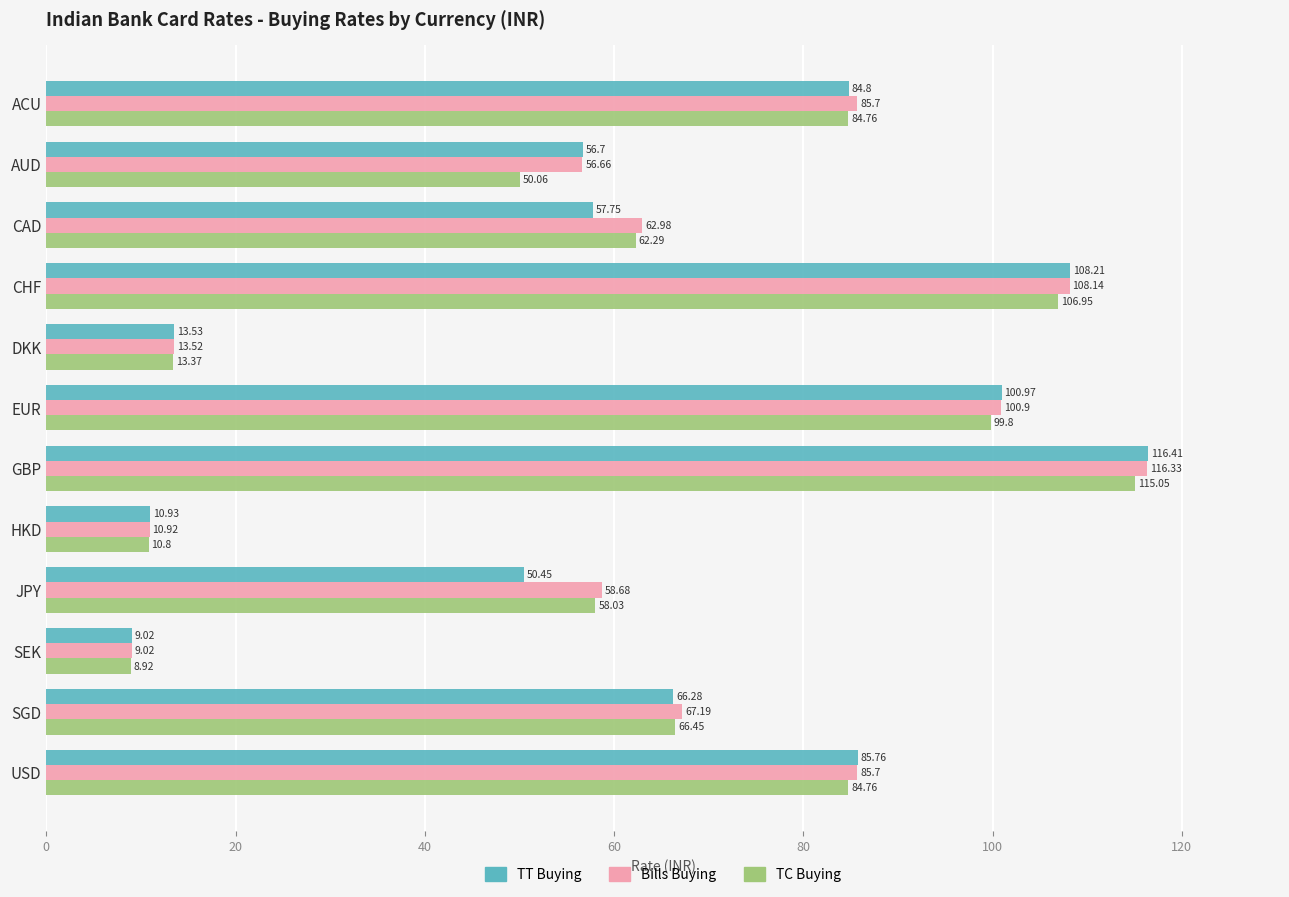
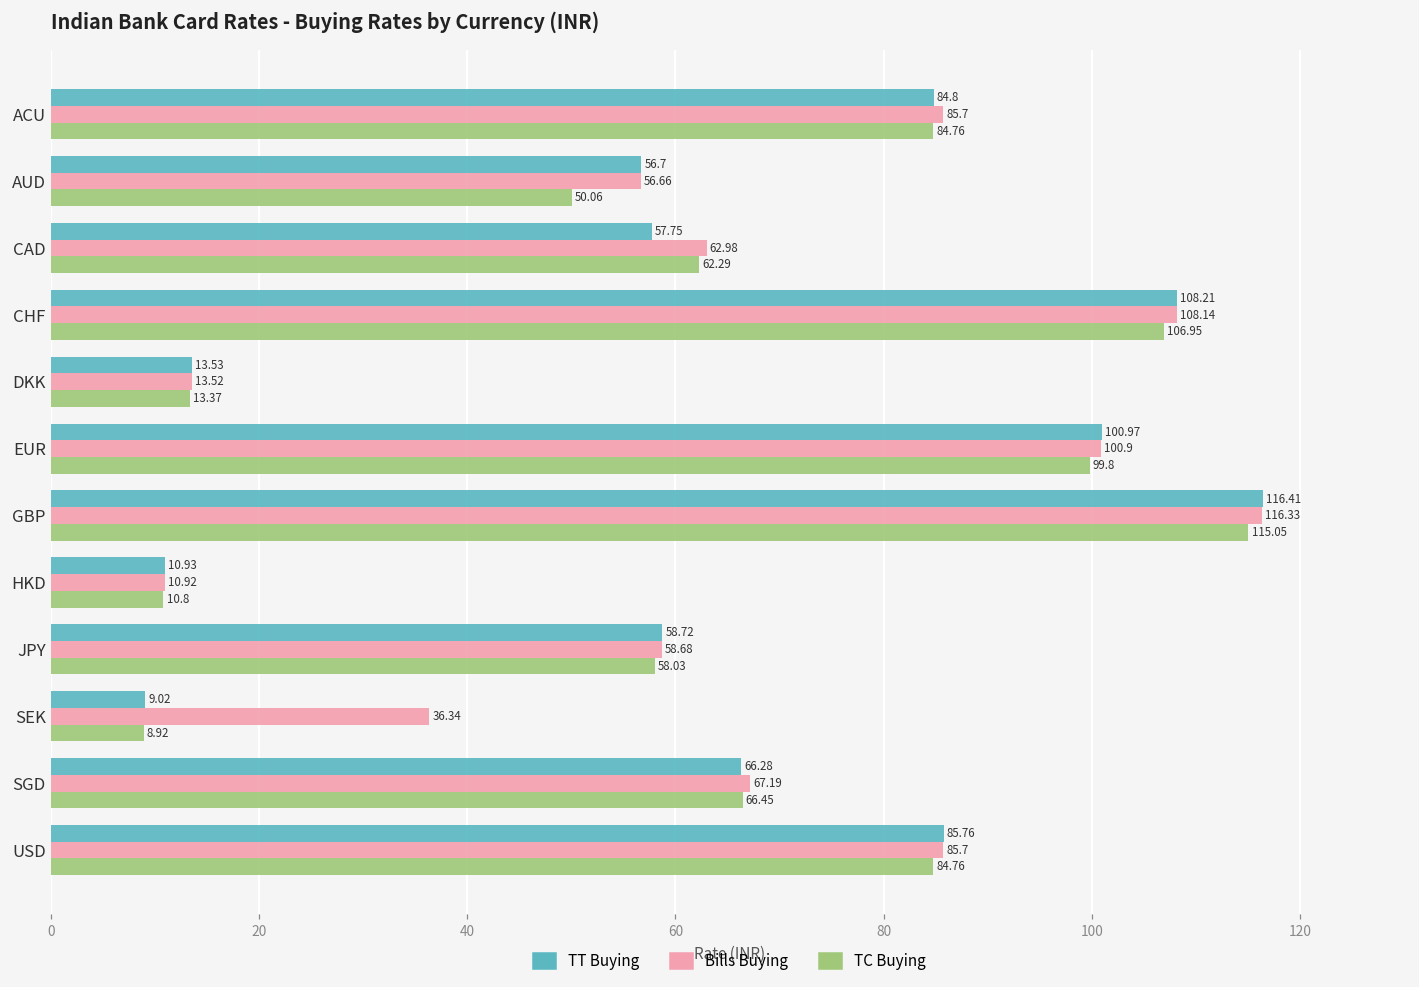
TT Buying, JPY: 50.45 -> 58.72
Bills Buying, SEK: 9.02 -> 36.34
